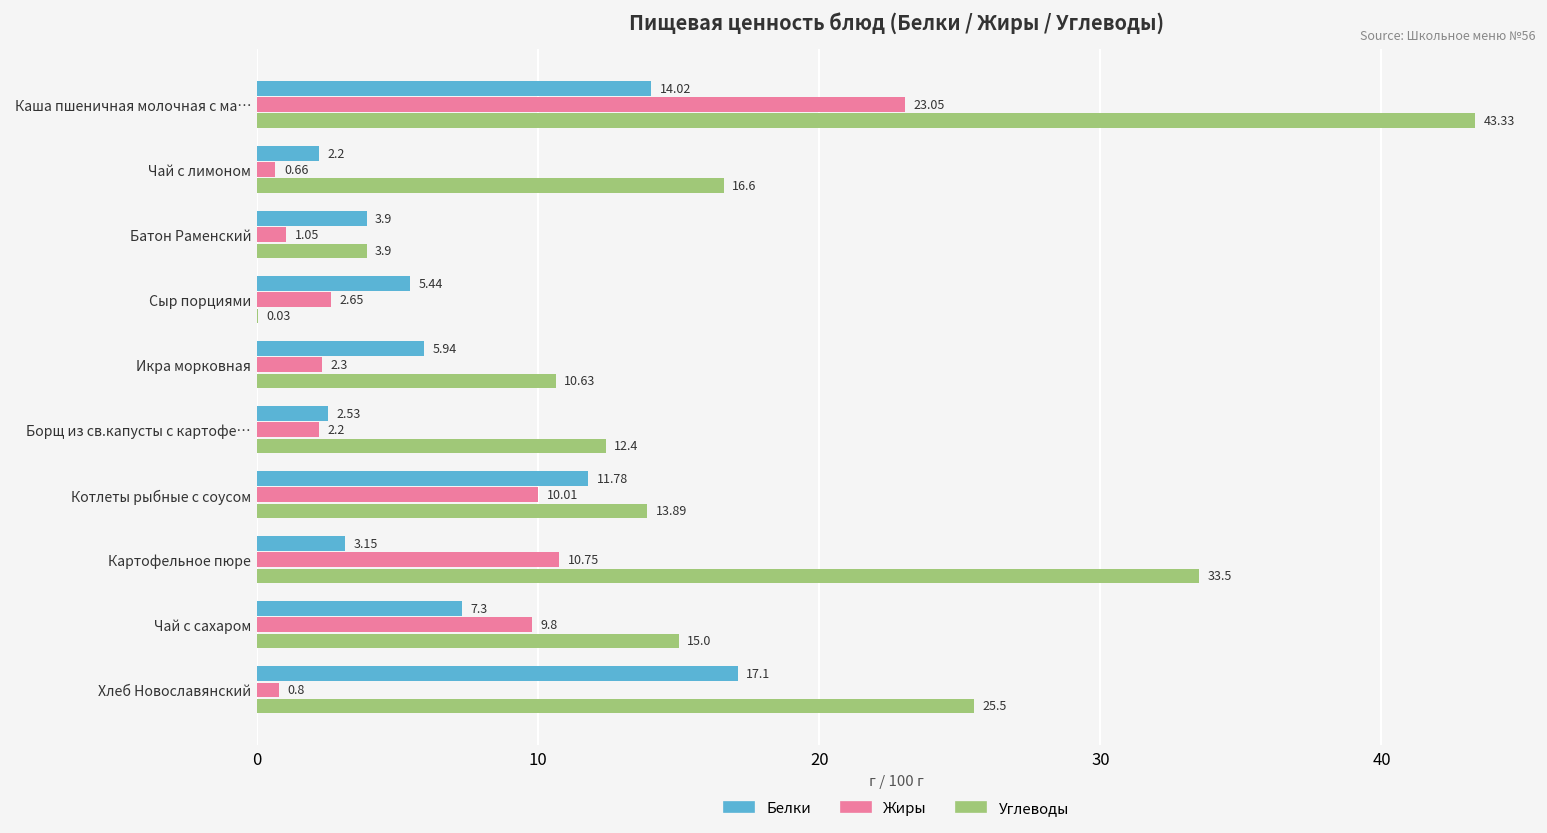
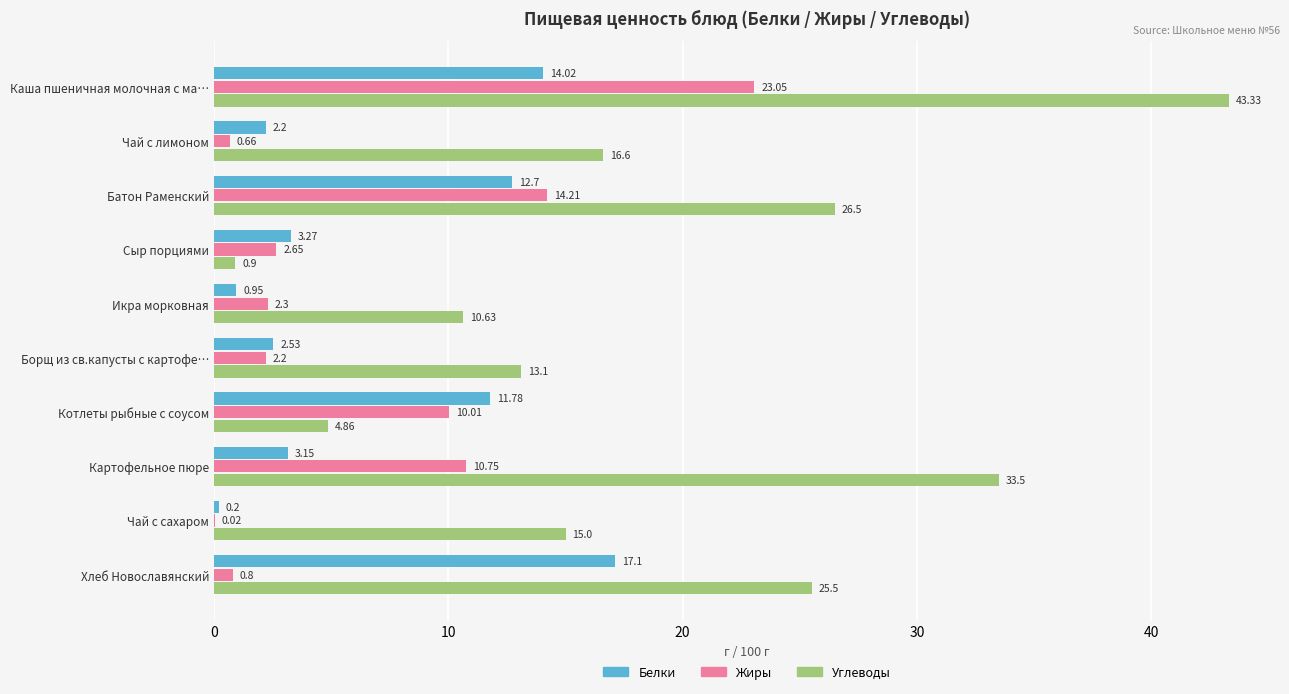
Белки, Батон Раменский: 3.9 -> 12.7
Жиры, Батон Раменский: 1.05 -> 14.21
Углеводы, Батон Раменский: 3.9 -> 26.5
Белки, Сыр порциями: 5.44 -> 3.27
Углеводы, Сыр порциями: 0.03 -> 0.9
Белки, Икра морковная: 5.94 -> 0.95
Углеводы, Борщ из св.капусты с картофе…: 12.4 -> 13.1
Углеводы, Котлеты рыбные с соусом: 13.89 -> 4.86
Белки, Чай с сахаром: 7.3 -> 0.2
Жиры, Чай с сахаром: 9.8 -> 0.02
